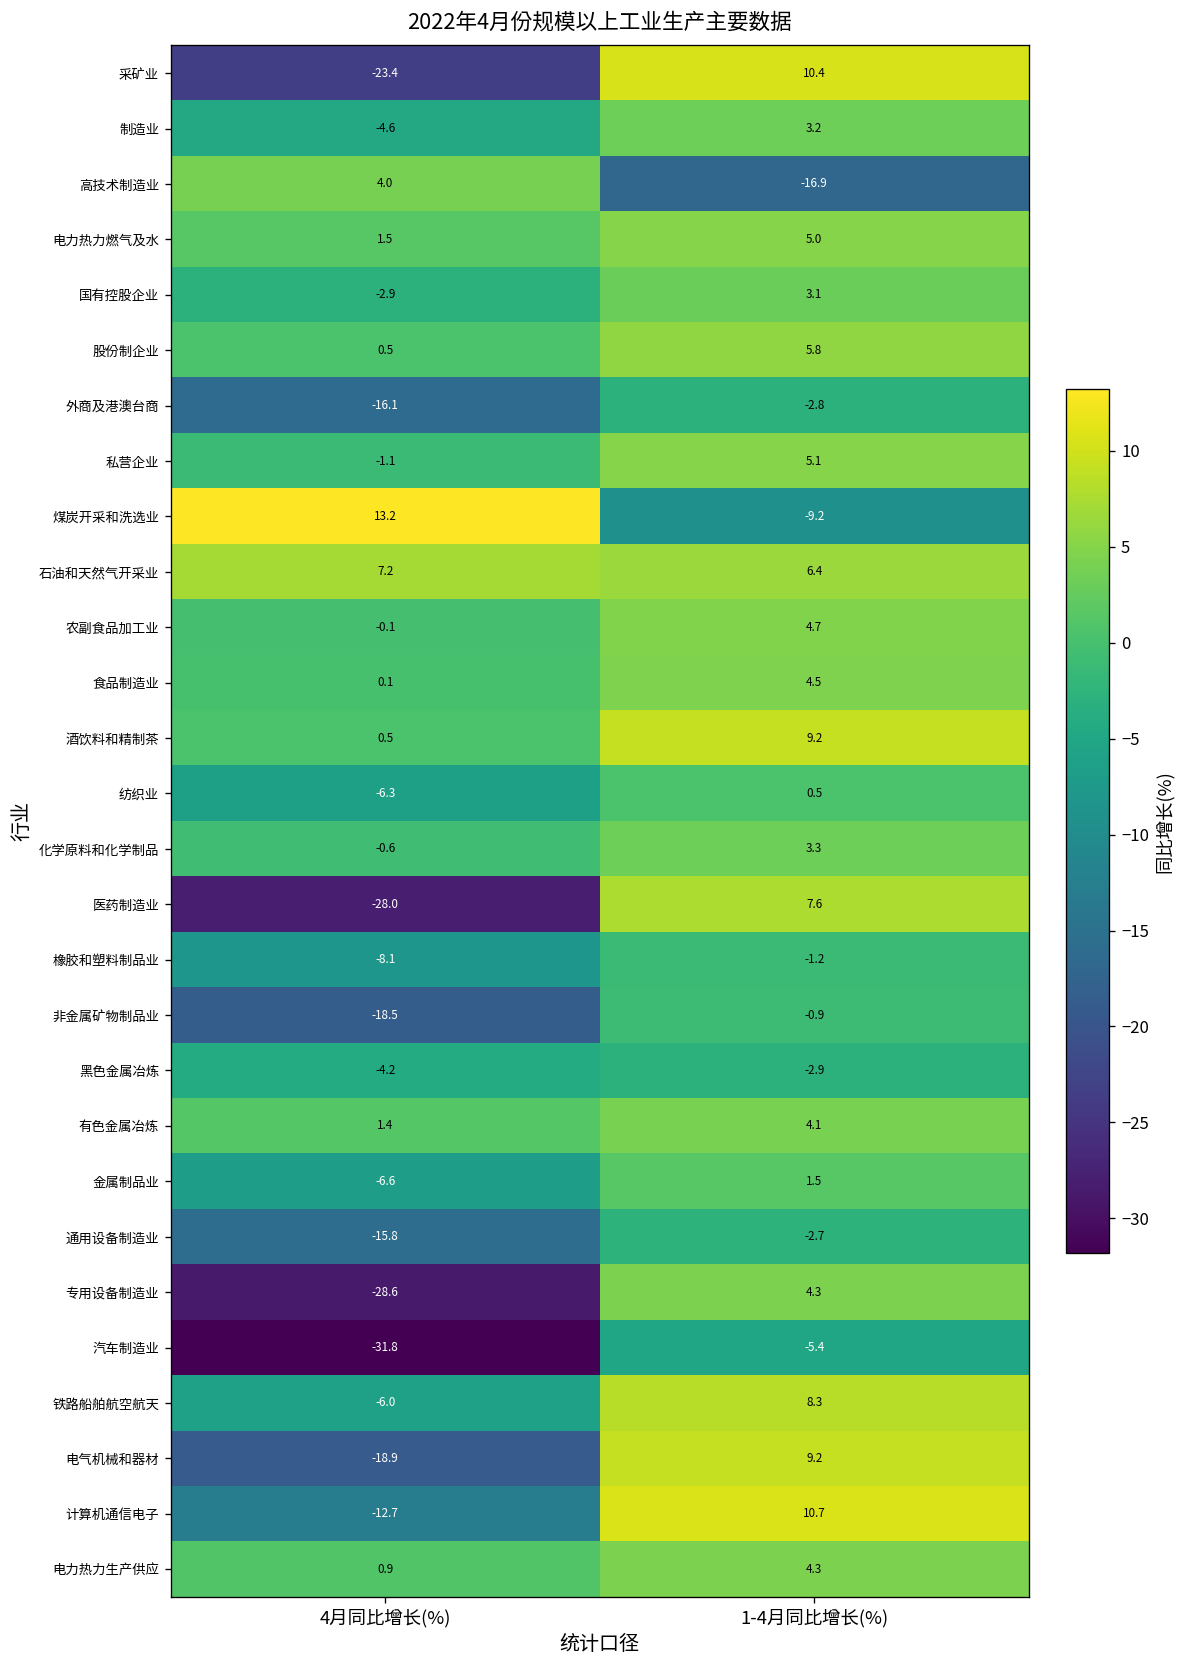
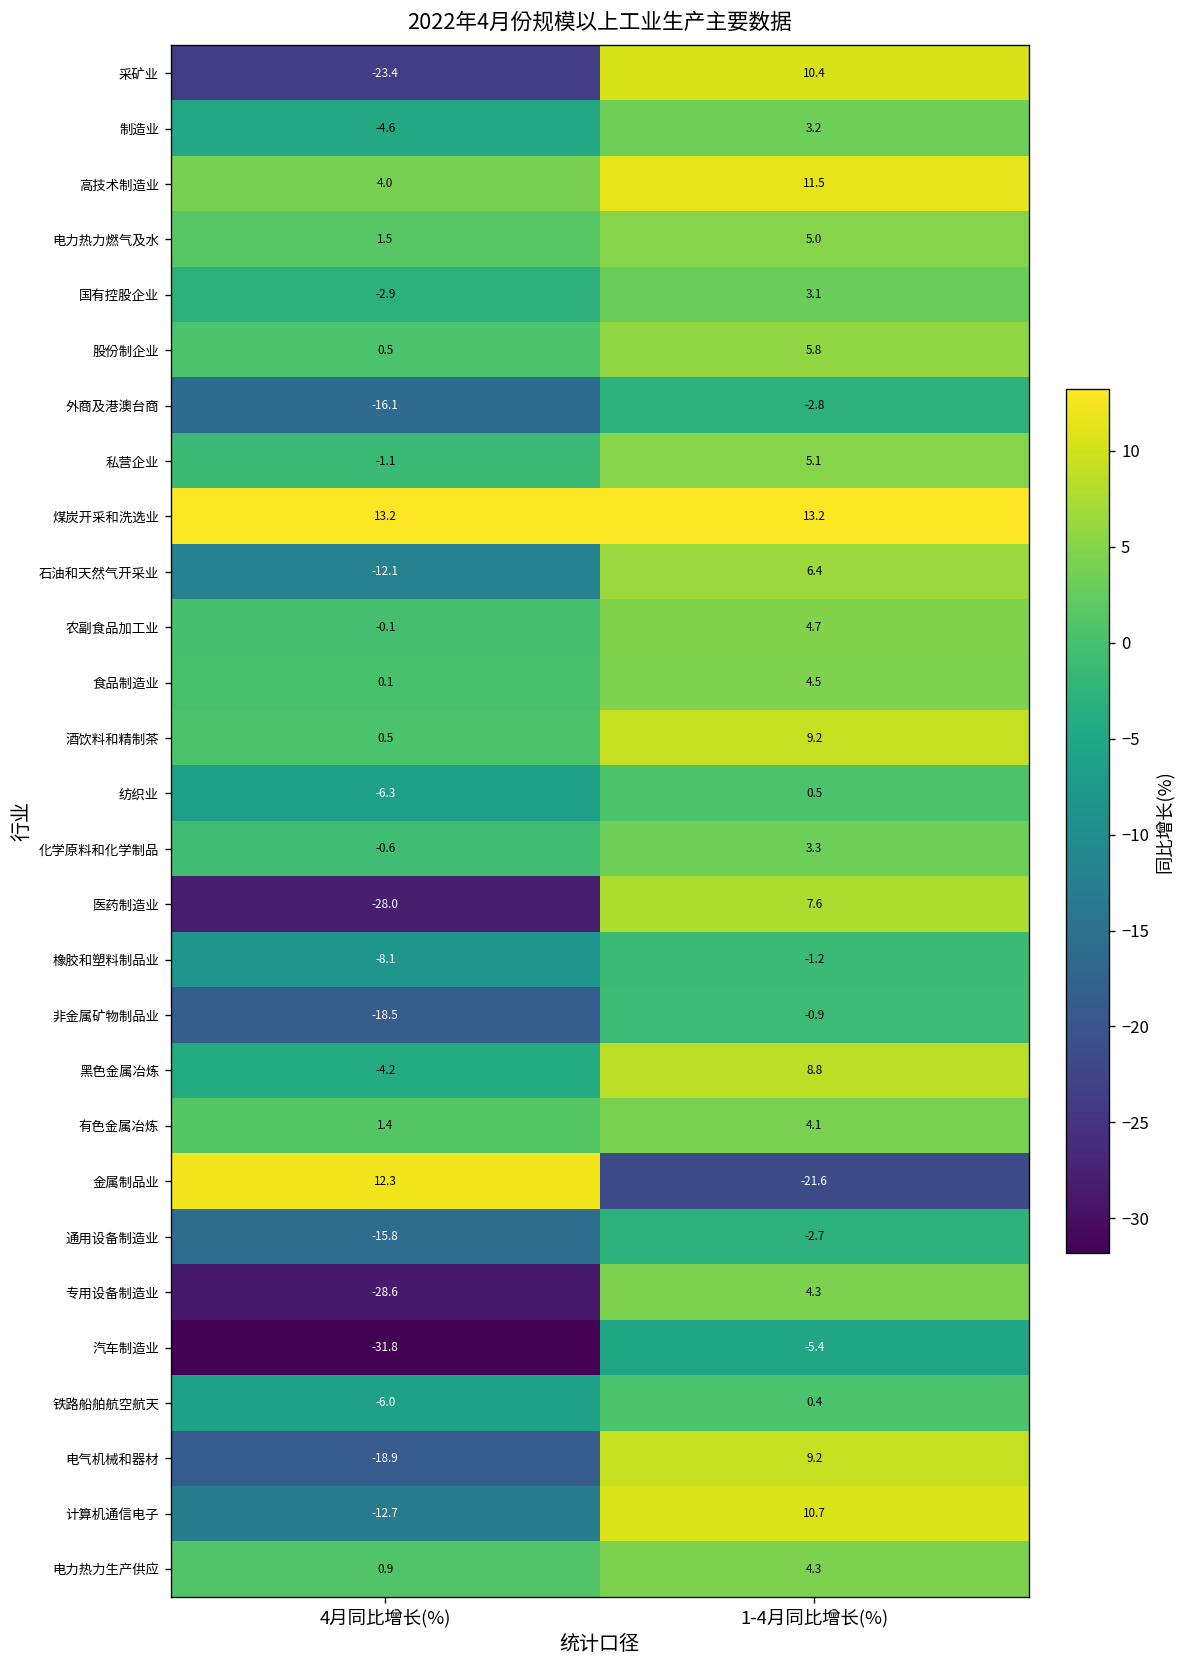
高技术制造业, 1-4月同比增长(%): -16.9 -> 11.5
煤炭开采和洗选业, 1-4月同比增长(%): -9.2 -> 13.2
石油和天然气开采业, 4月同比增长(%): 7.2 -> -12.1
黑色金属冶炼, 1-4月同比增长(%): -2.9 -> 8.8
金属制品业, 4月同比增长(%): -6.6 -> 12.3
金属制品业, 1-4月同比增长(%): 1.5 -> -21.6
铁路船舶航空航天, 1-4月同比增长(%): 8.3 -> 0.4
